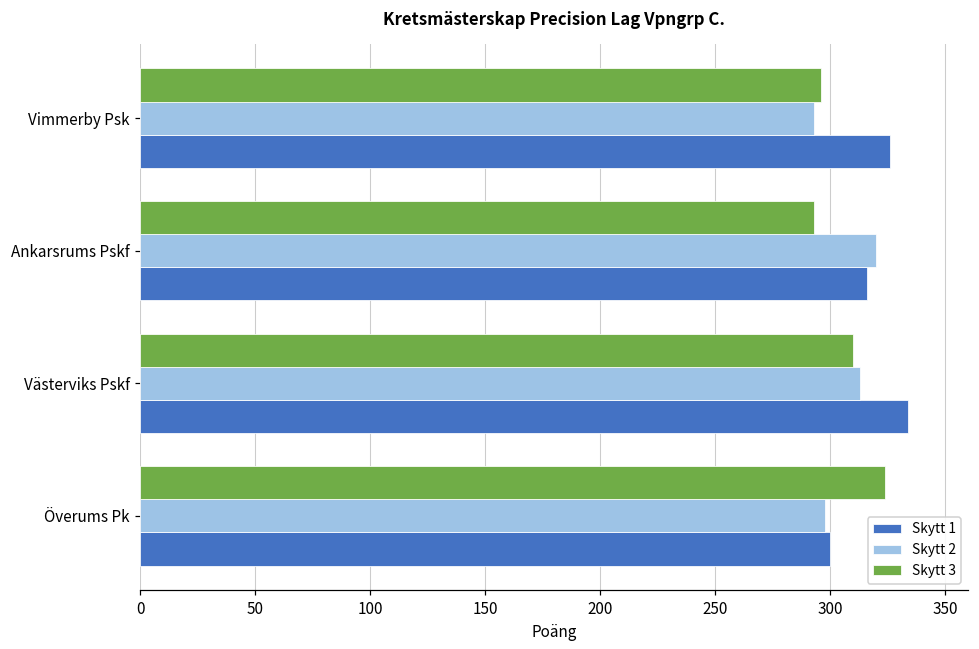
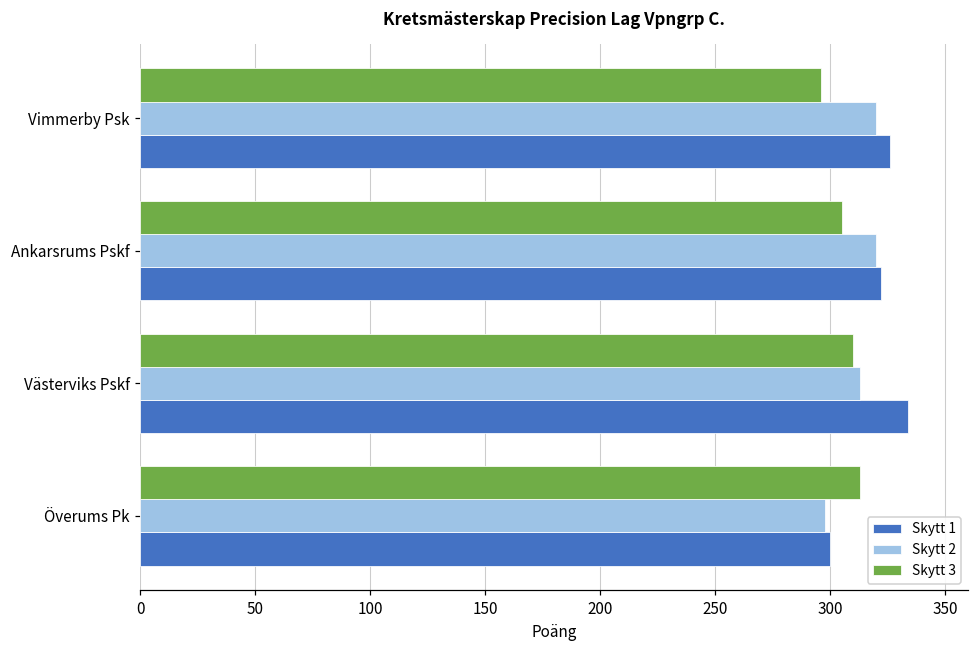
Skytt 2, Vimmerby Psk: 293 -> 320
Skytt 3, Ankarsrums Pskf: 293 -> 305
Skytt 1, Ankarsrums Pskf: 316 -> 322
Skytt 3, Överums Pk: 324 -> 313
